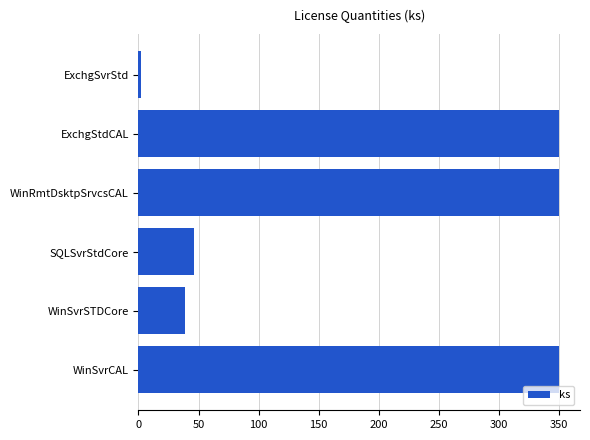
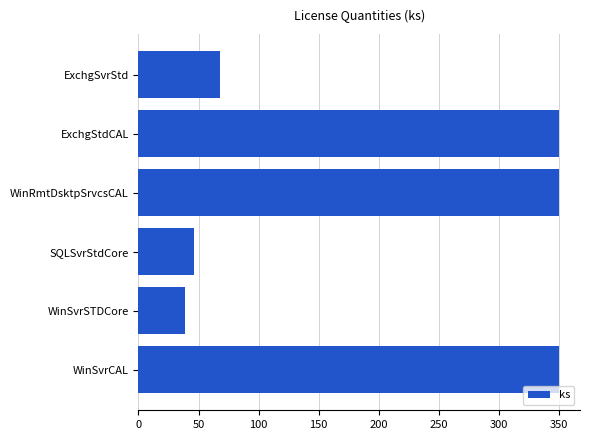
ExchgSvrStd: 2 -> 68
